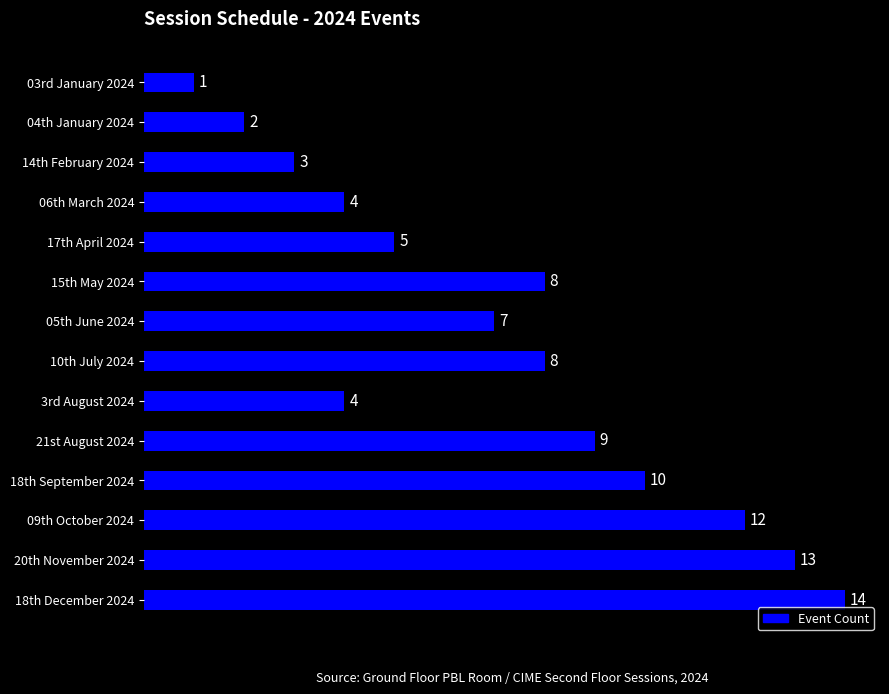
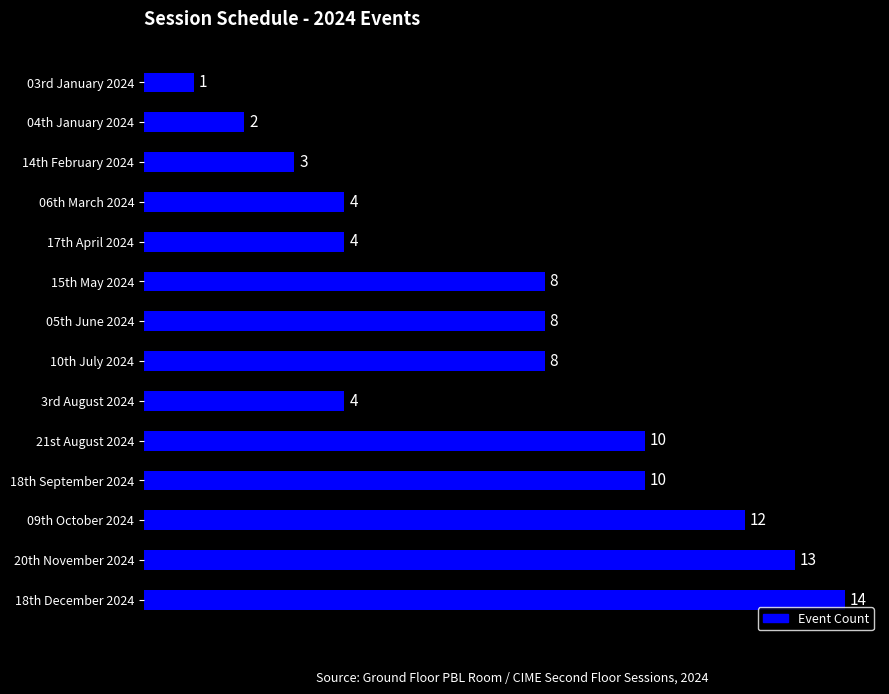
17th April 2024: 5 -> 4
05th June 2024: 7 -> 8
21st August 2024: 9 -> 10
